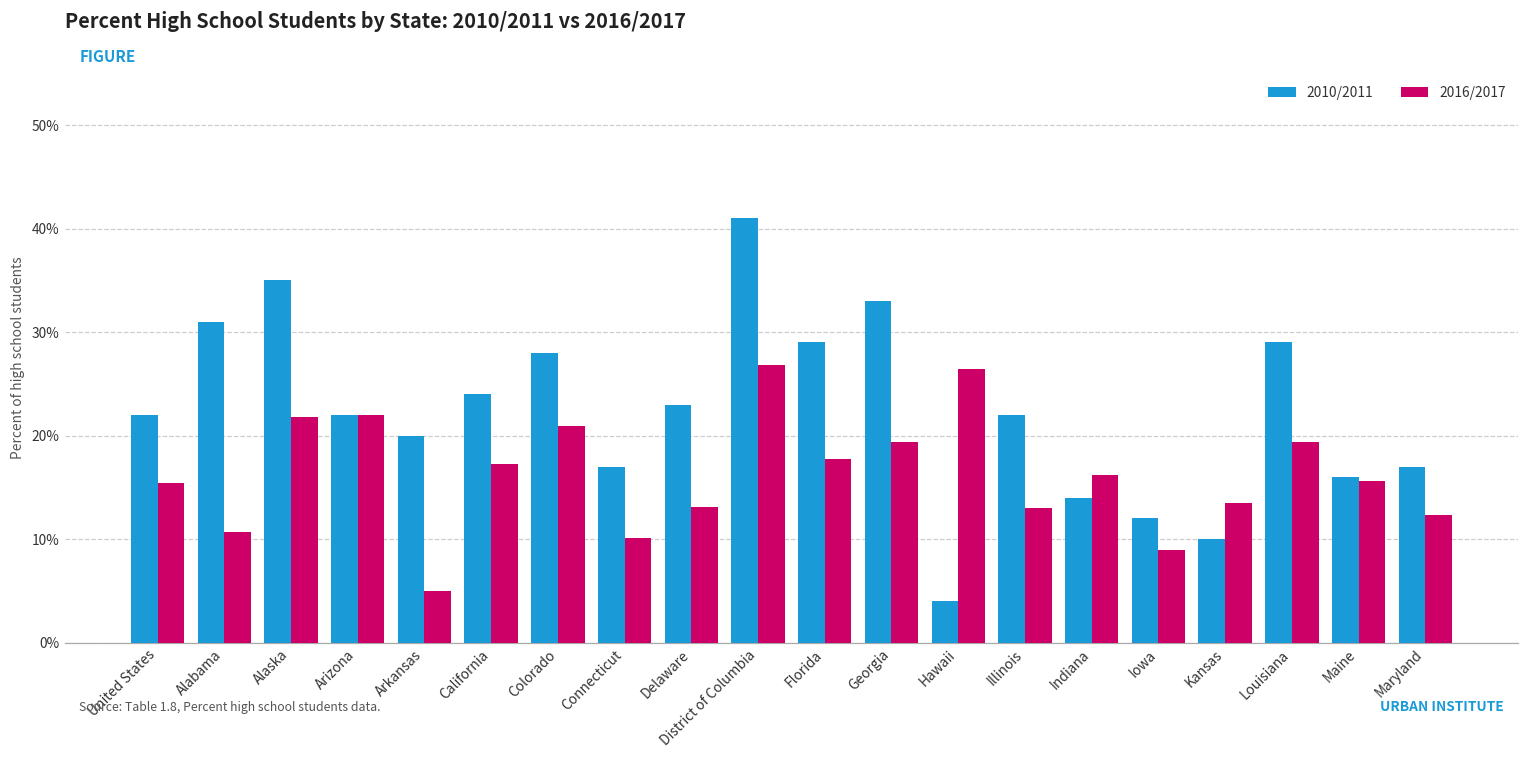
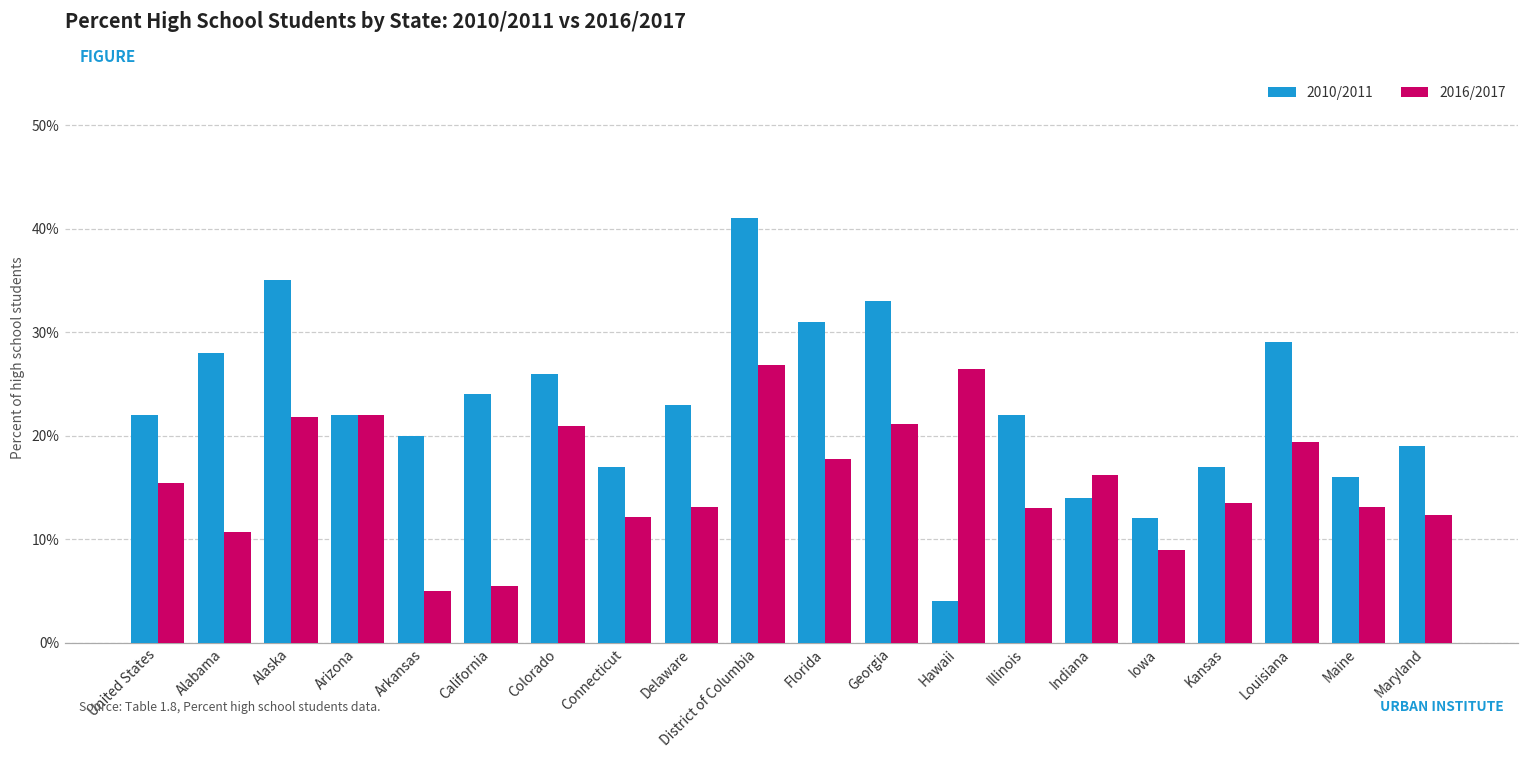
2010/2011, Alabama: 31% -> 28%
2016/2017, California: 17% -> 6%
2010/2011, Colorado: 28% -> 26%
2016/2017, Connecticut: 10% -> 12%
2010/2011, Florida: 29% -> 31%
2016/2017, Georgia: 19% -> 21%
2010/2011, Kansas: 10% -> 17%
2016/2017, Maine: 16% -> 13%
2010/2011, Maryland: 17% -> 19%
